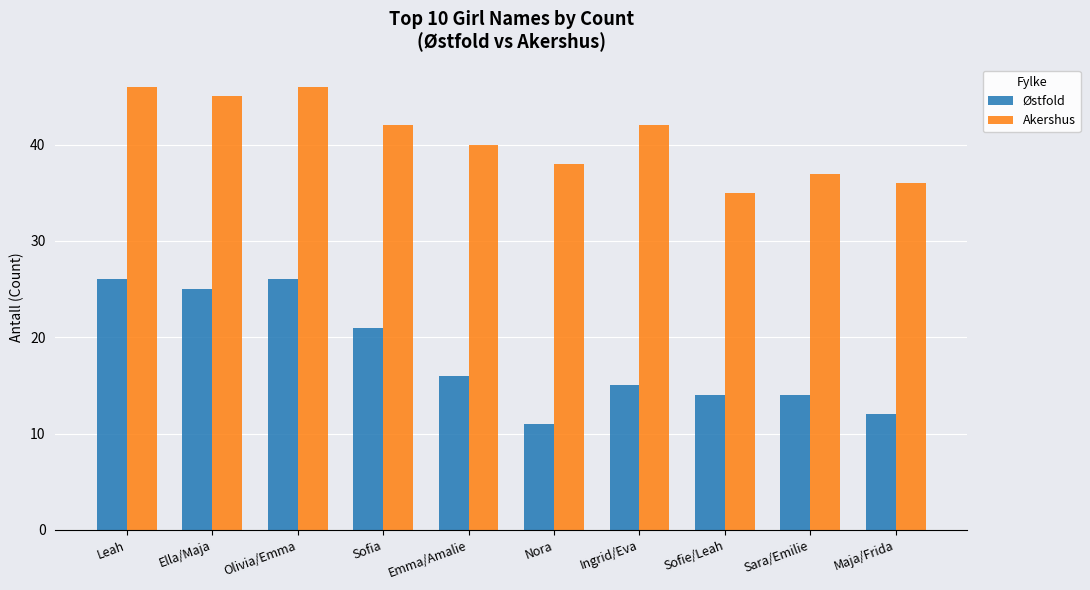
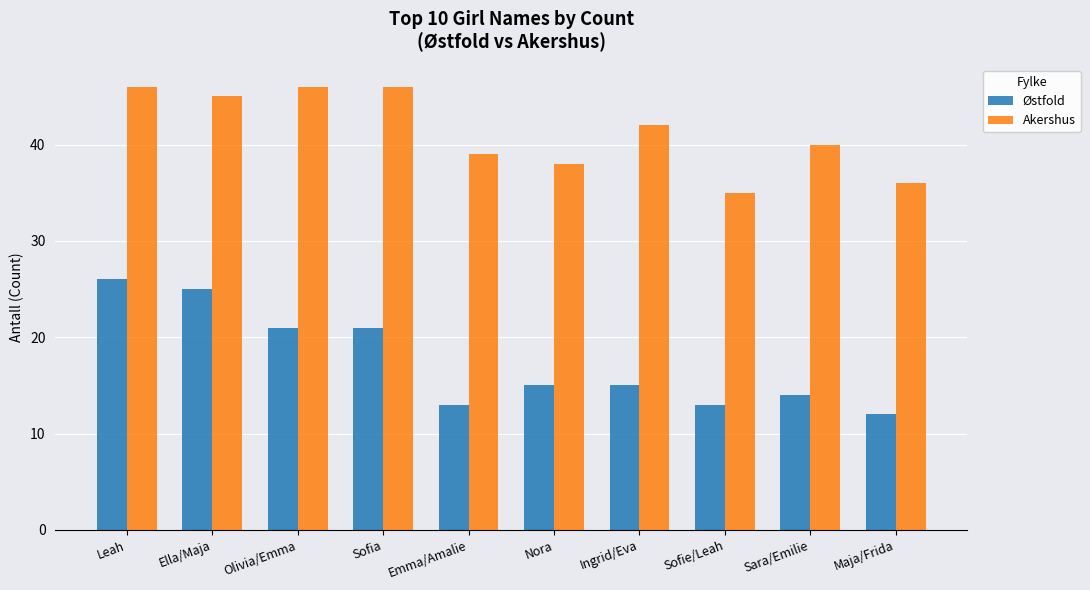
Østfold, Olivia/Emma: 26 -> 21
Akershus, Sofia: 42 -> 46
Østfold, Emma/Amalie: 16 -> 13
Akershus, Emma/Amalie: 40 -> 39
Østfold, Nora: 11 -> 15
Østfold, Sofie/Leah: 14 -> 13
Akershus, Sara/Emilie: 37 -> 40
